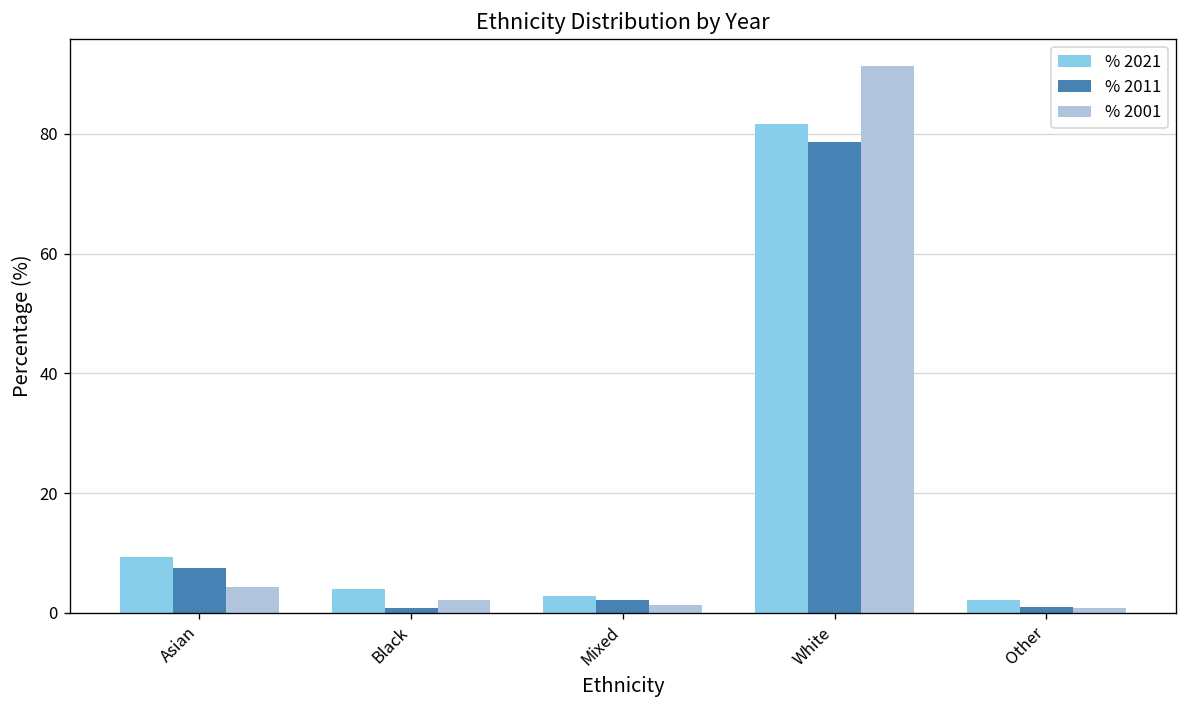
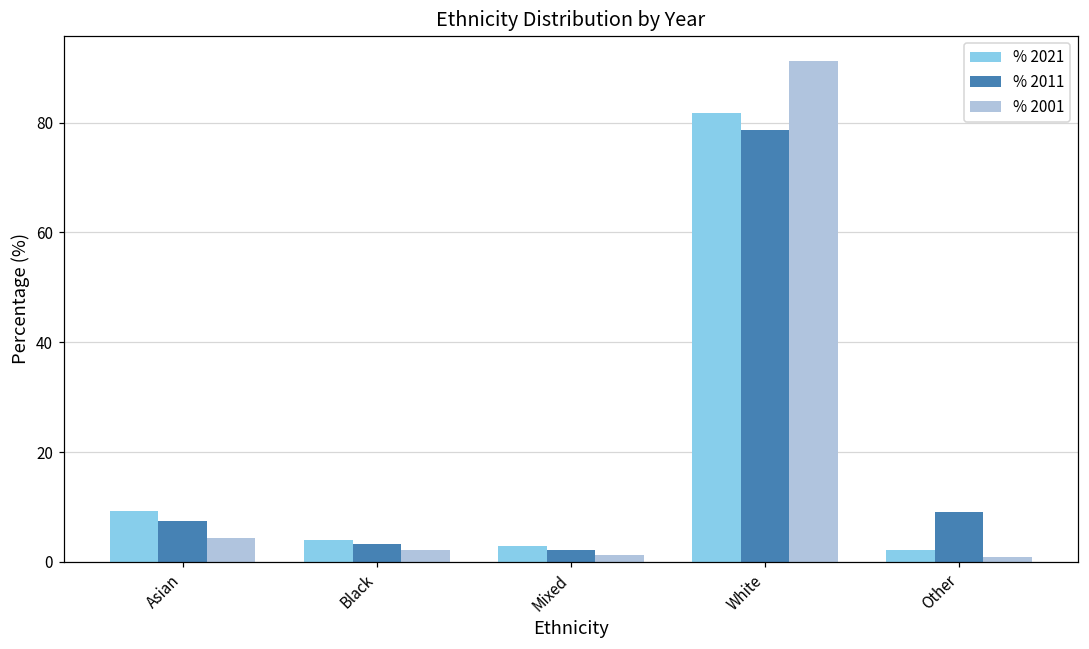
% 2011, Black: 1 -> 3
% 2011, Other: 1 -> 9
